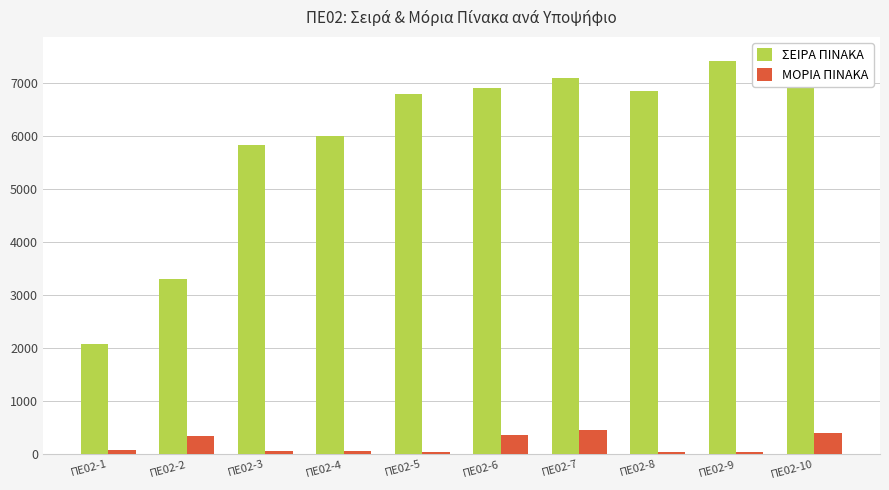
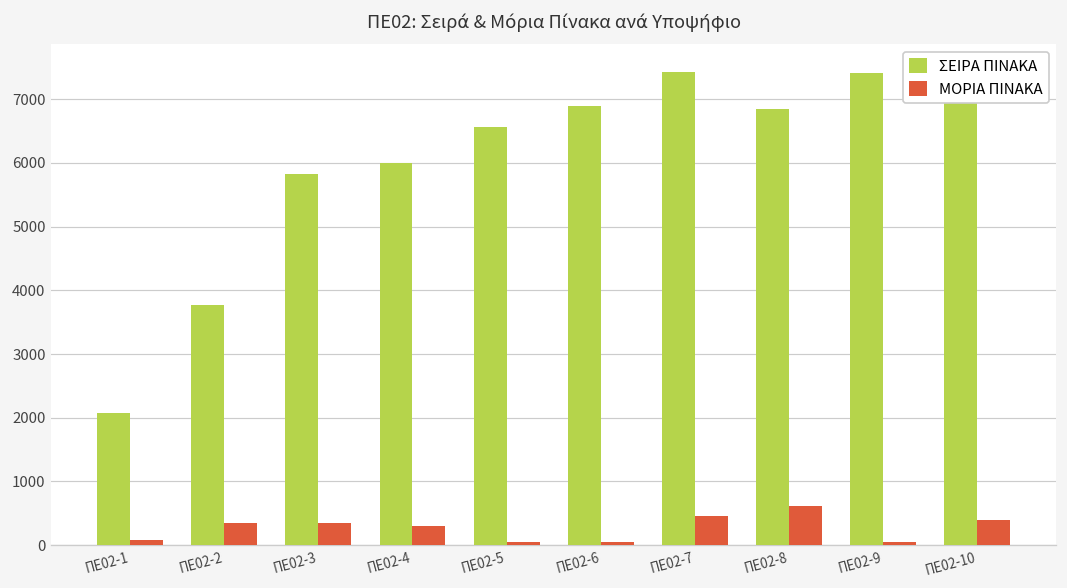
ΣΕΙΡΑ ΠΙΝΑΚΑ, ΠΕ02-2: 3300 -> 3800
ΜΟΡΙΑ ΠΙΝΑΚΑ, ΠΕ02-3: 100 -> 400
ΜΟΡΙΑ ΠΙΝΑΚΑ, ΠΕ02-4: 100 -> 300
ΣΕΙΡΑ ΠΙΝΑΚΑ, ΠΕ02-5: 6800 -> 6600
ΜΟΡΙΑ ΠΙΝΑΚΑ, ΠΕ02-6: 400 -> 100
ΣΕΙΡΑ ΠΙΝΑΚΑ, ΠΕ02-7: 7100 -> 7400
ΜΟΡΙΑ ΠΙΝΑΚΑ, ΠΕ02-8: 100 -> 600
